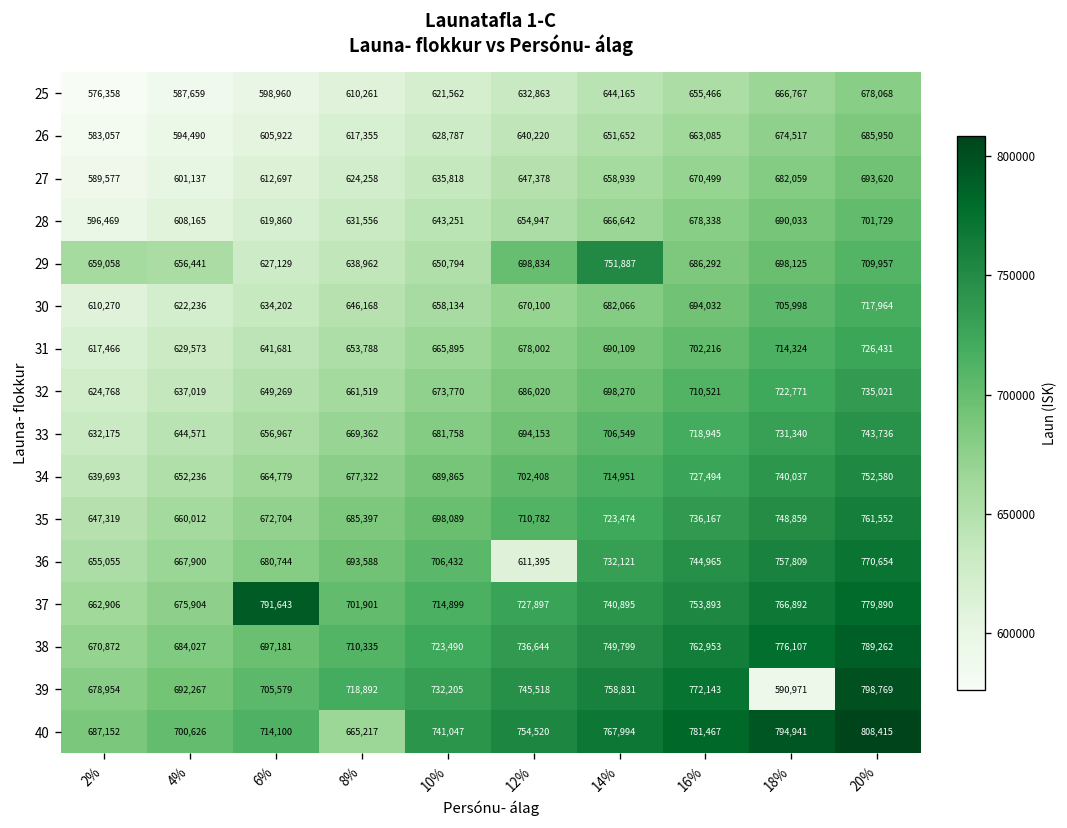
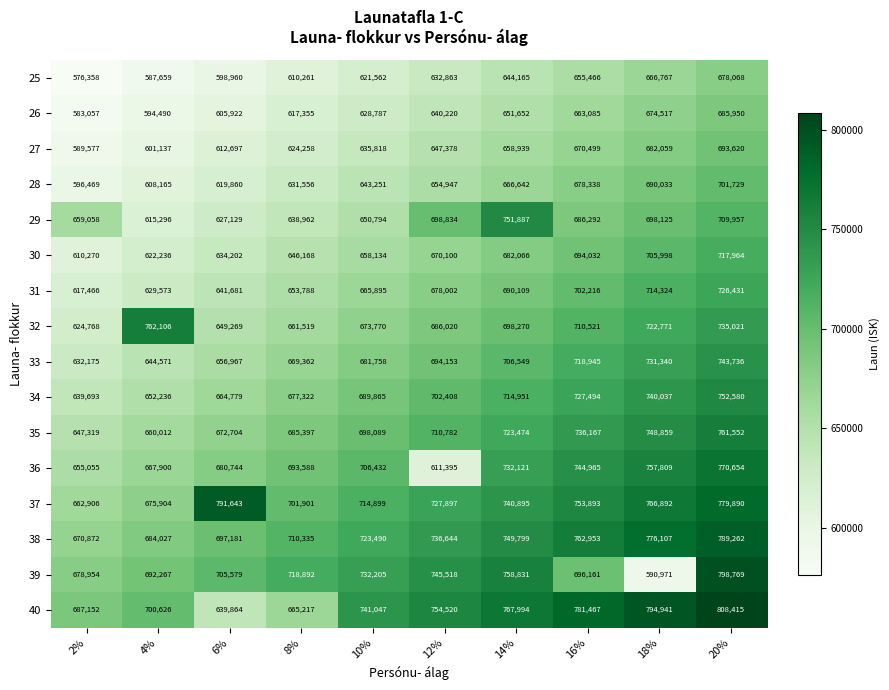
29, 4%: 656,441 -> 615,296
32, 4%: 637,019 -> 762,106
39, 16%: 772,143 -> 696,161
40, 6%: 714,100 -> 639,864
